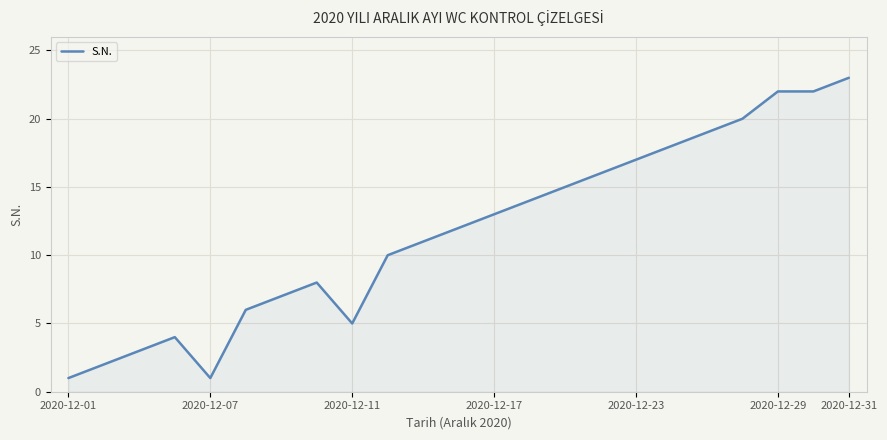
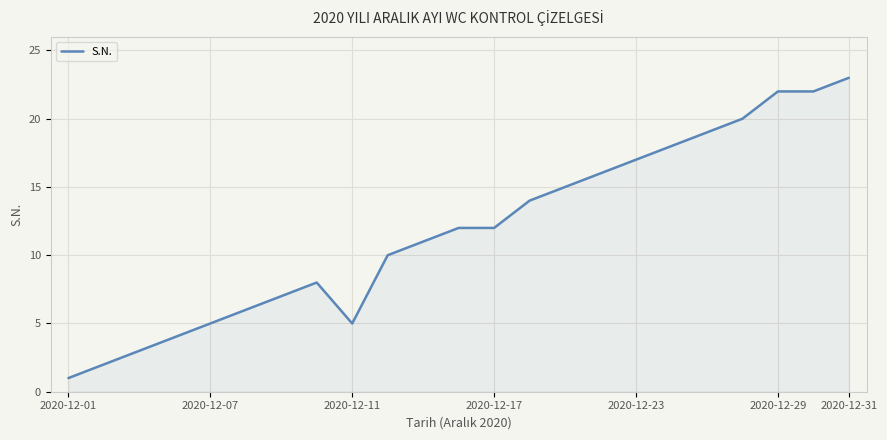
2020-12-07: 1 -> 5
2020-12-17: 13 -> 12
